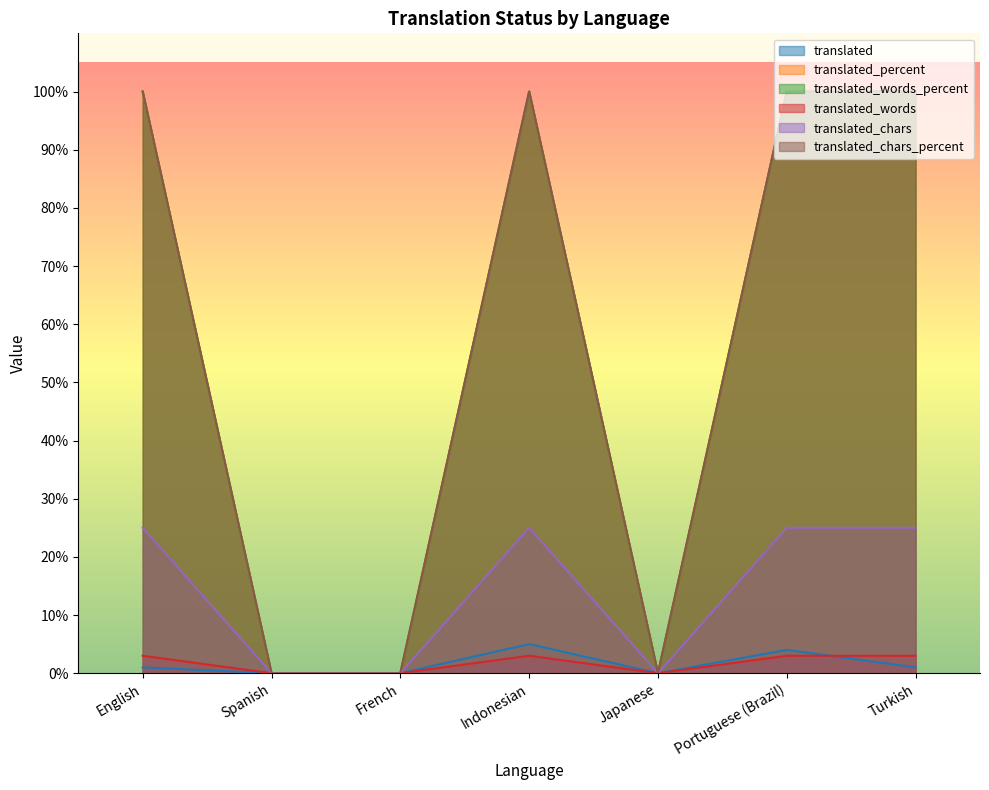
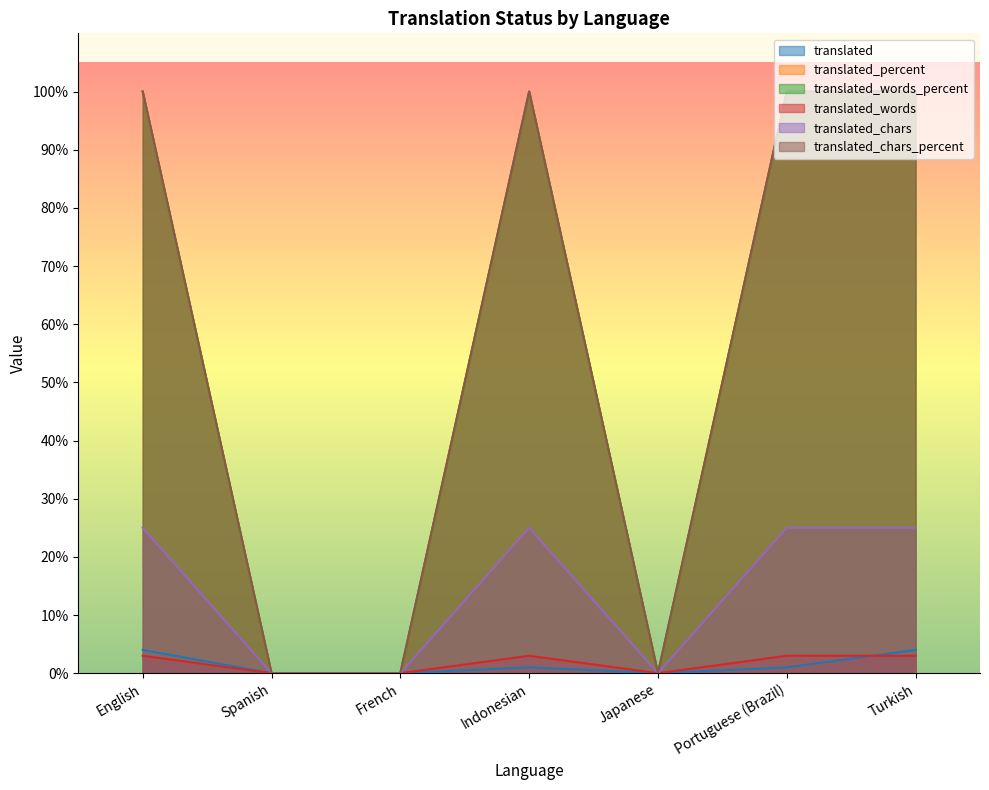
translated, English: 1% -> 4%
translated, Indonesian: 5% -> 1%
translated, Portuguese (Brazil): 4% -> 1%
translated, Turkish: 1% -> 4%
